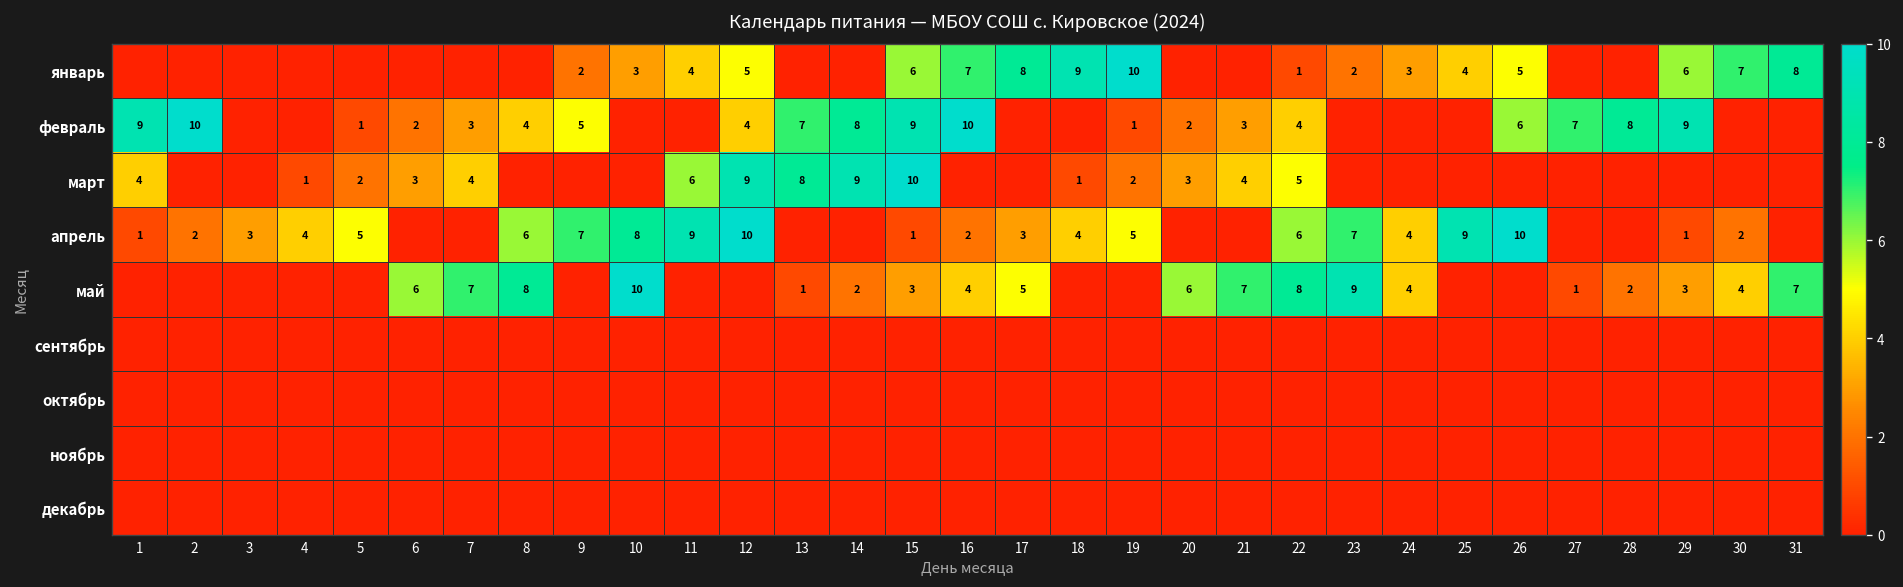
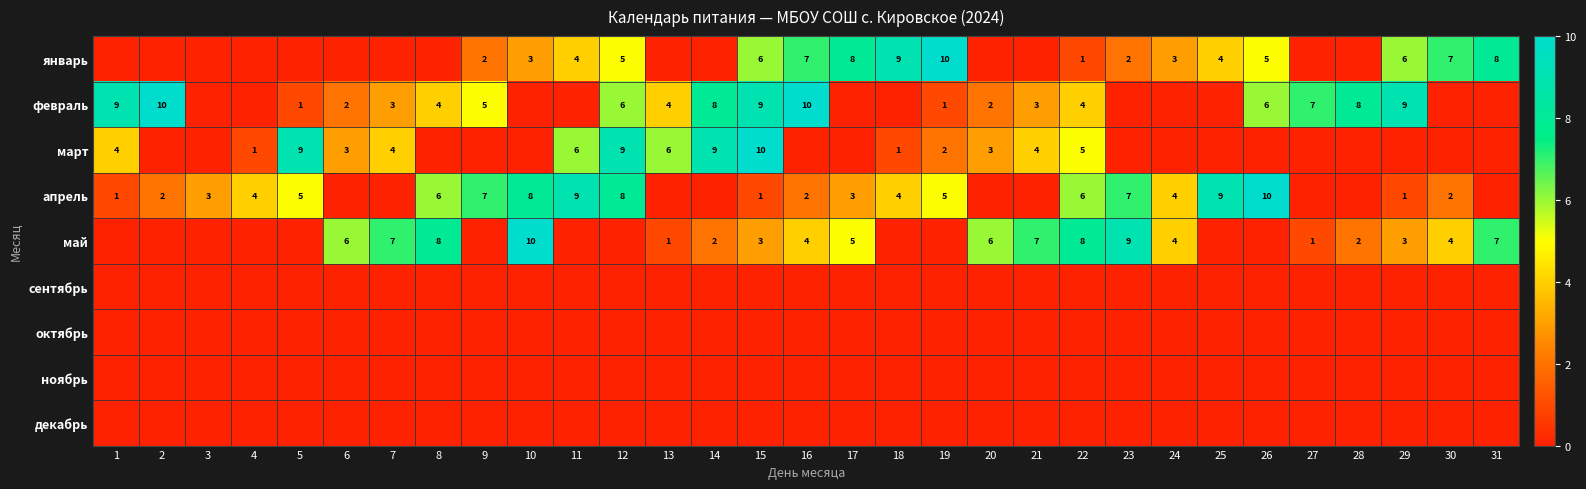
февраль, 12: 4 -> 6
февраль, 13: 7 -> 4
март, 5: 2 -> 9
март, 13: 8 -> 6
апрель, 12: 10 -> 8
